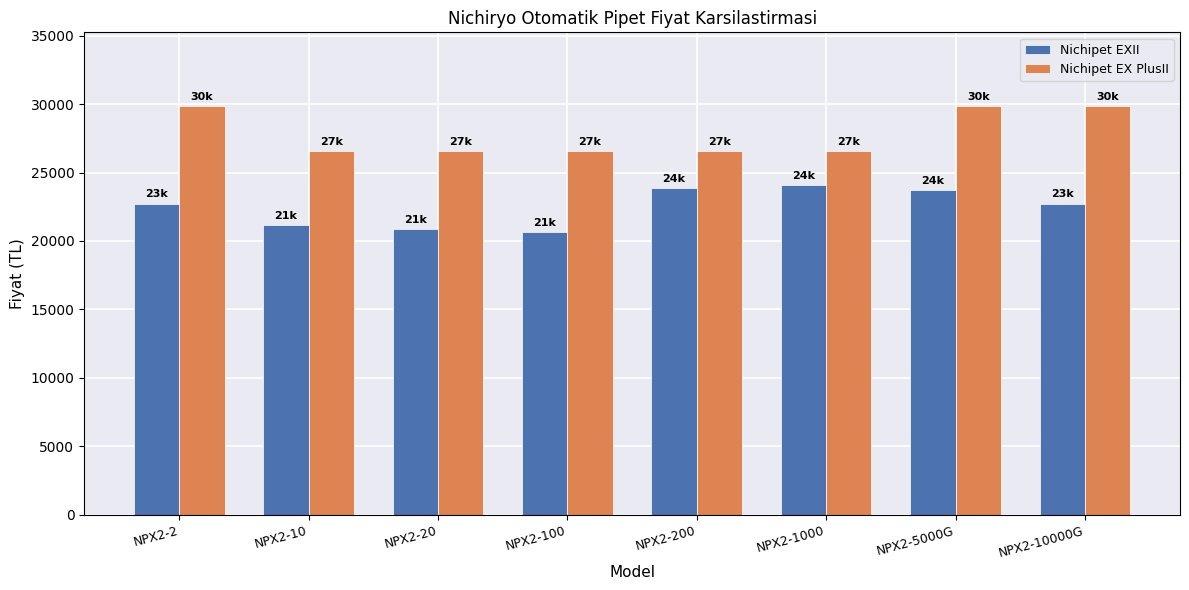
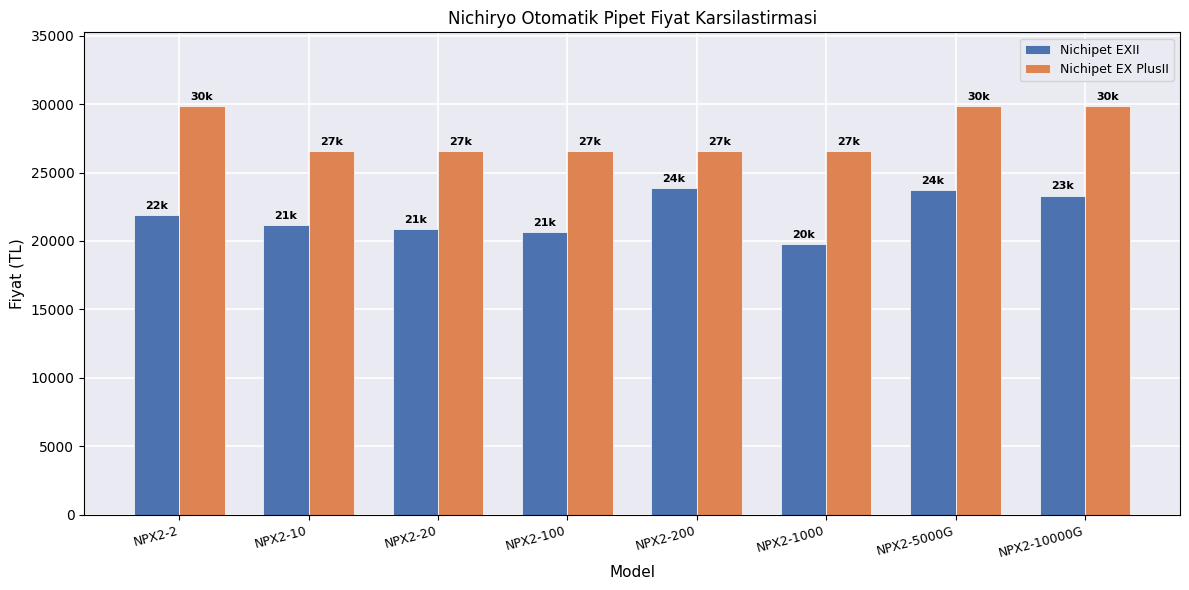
Nichipet EXII, NPX2-2: 23k -> 22k
Nichipet EXII, NPX2-1000: 24k -> 20k
Nichipet EXII, NPX2-10000G: 22700 -> 23300
